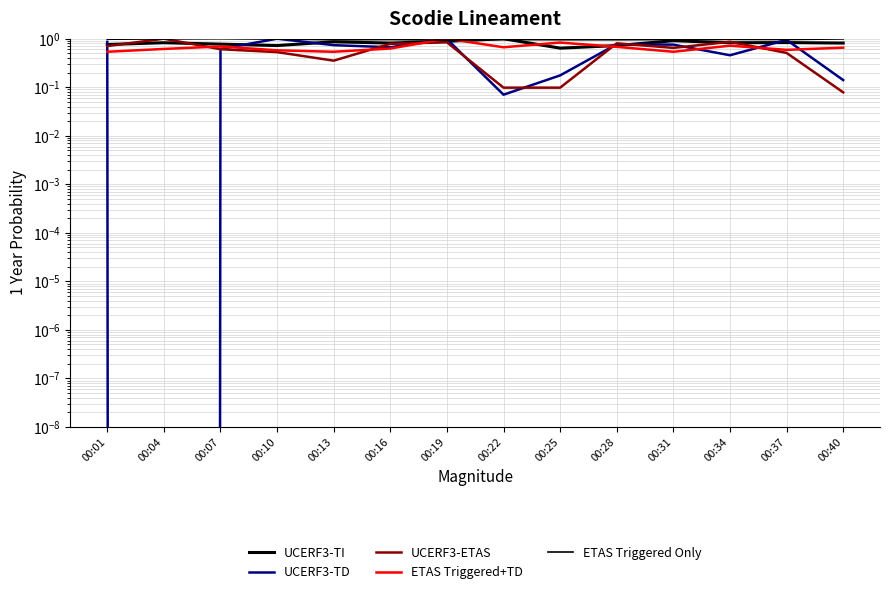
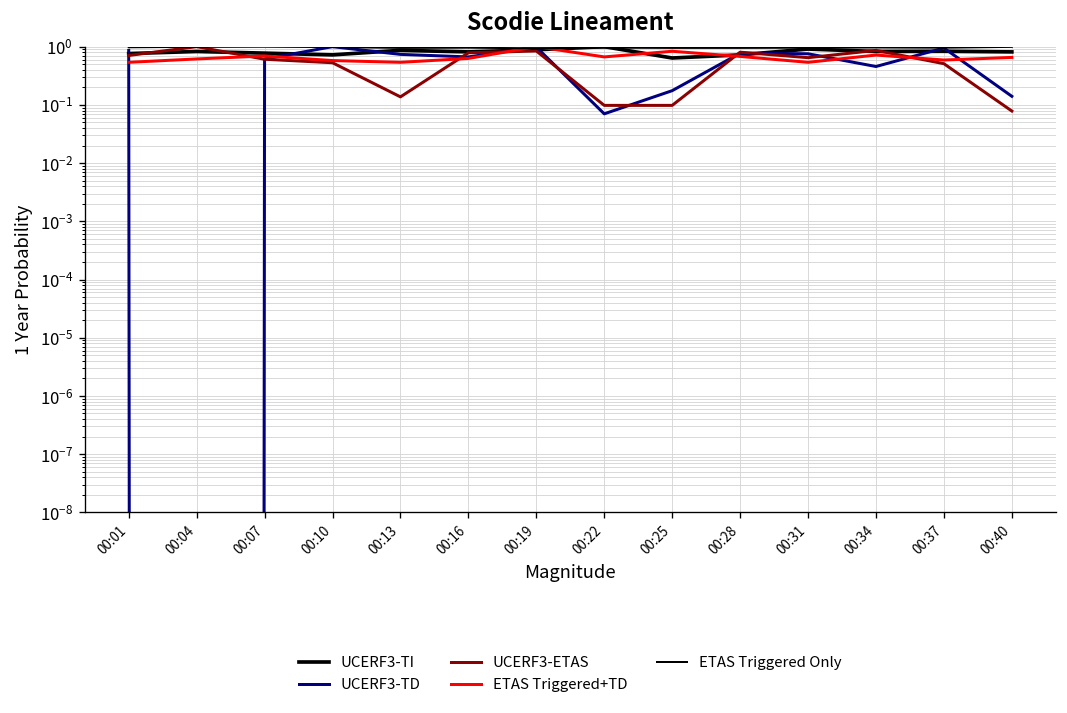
UCERF3-ETAS, 00:13: 0.4 -> 0.14
